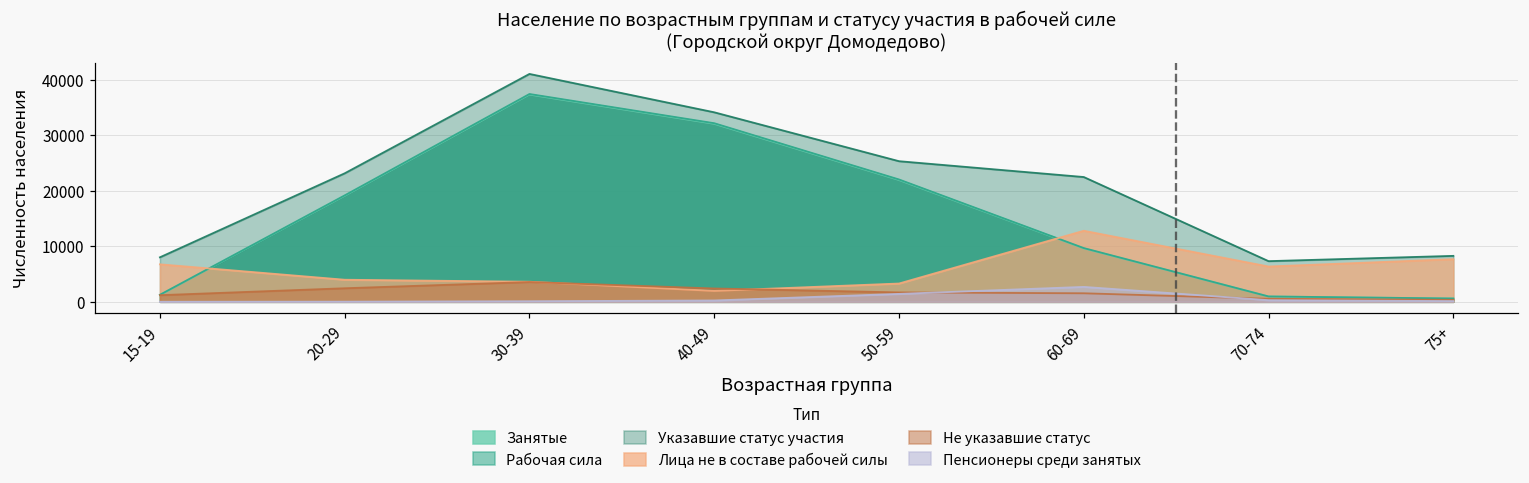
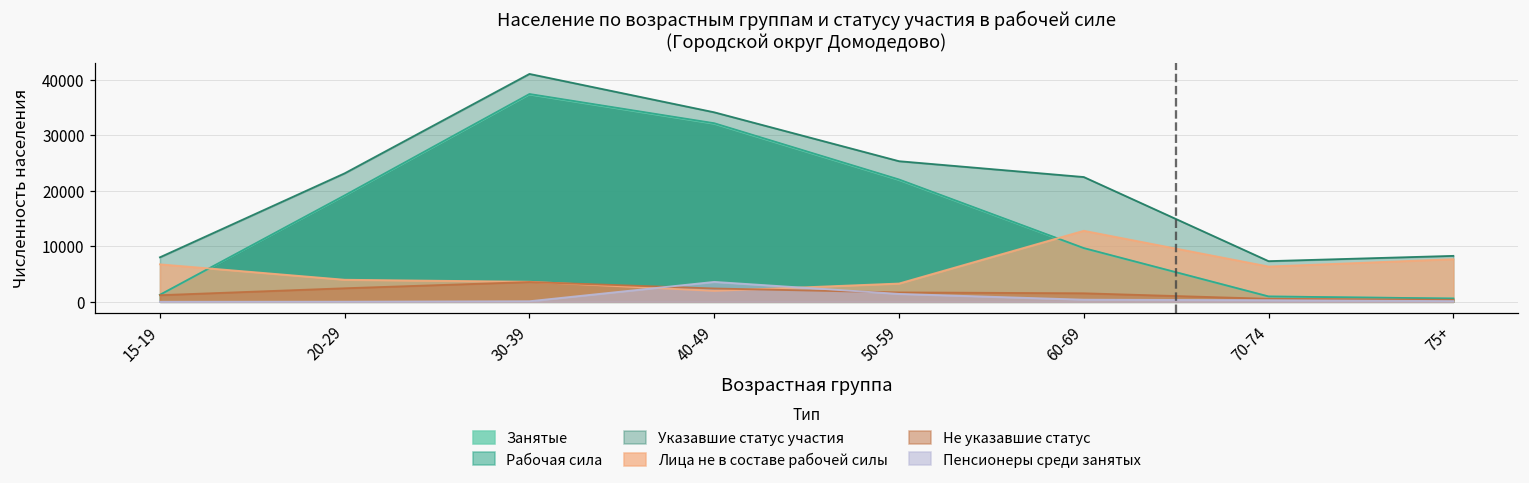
Пенсионеры среди занятых, 40-49: 0 -> 4000
Пенсионеры среди занятых, 60-69: 3000 -> 0
